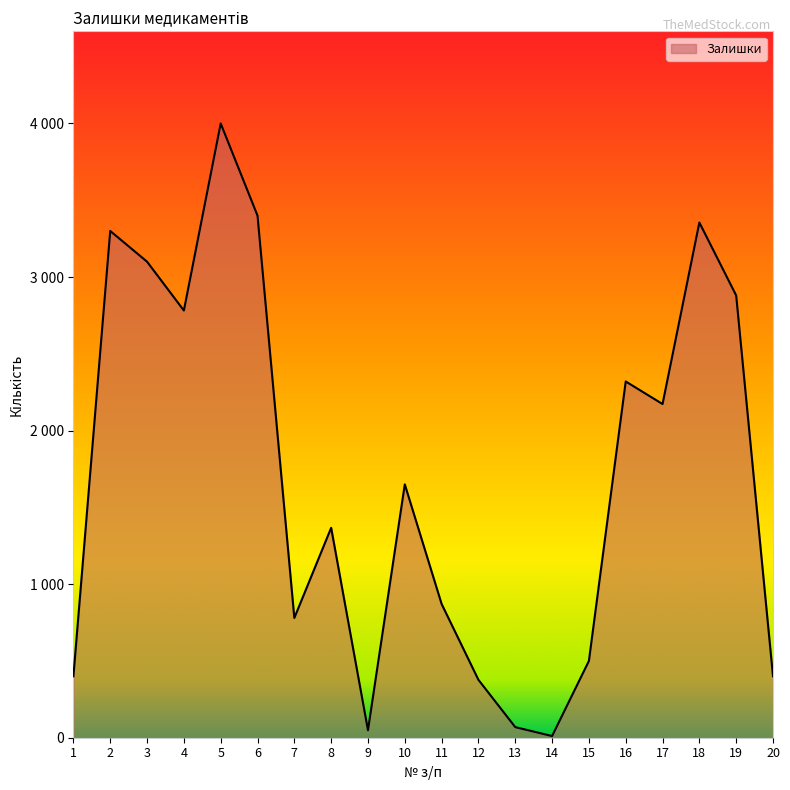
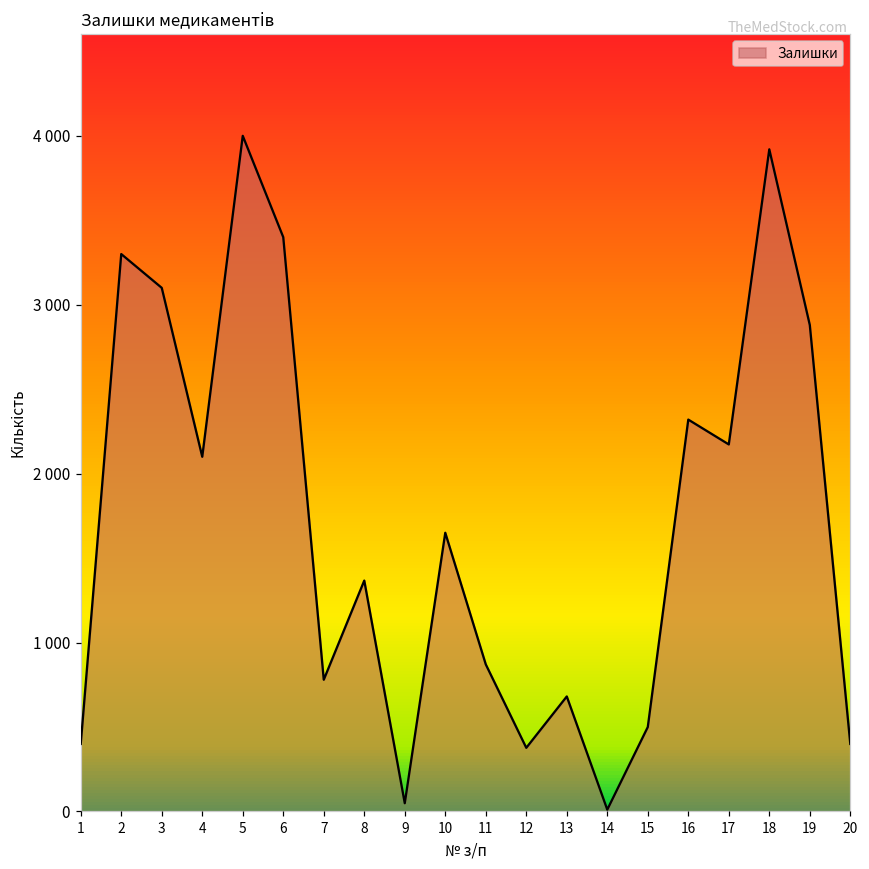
4: 2780 -> 2100
13: 70 -> 680
18: 3360 -> 3920
